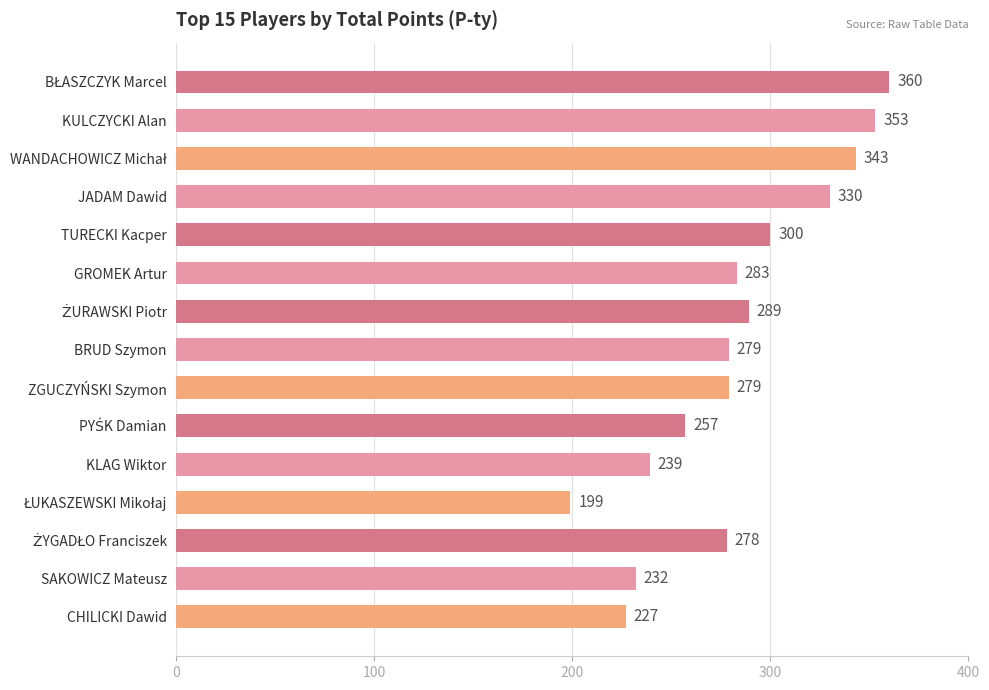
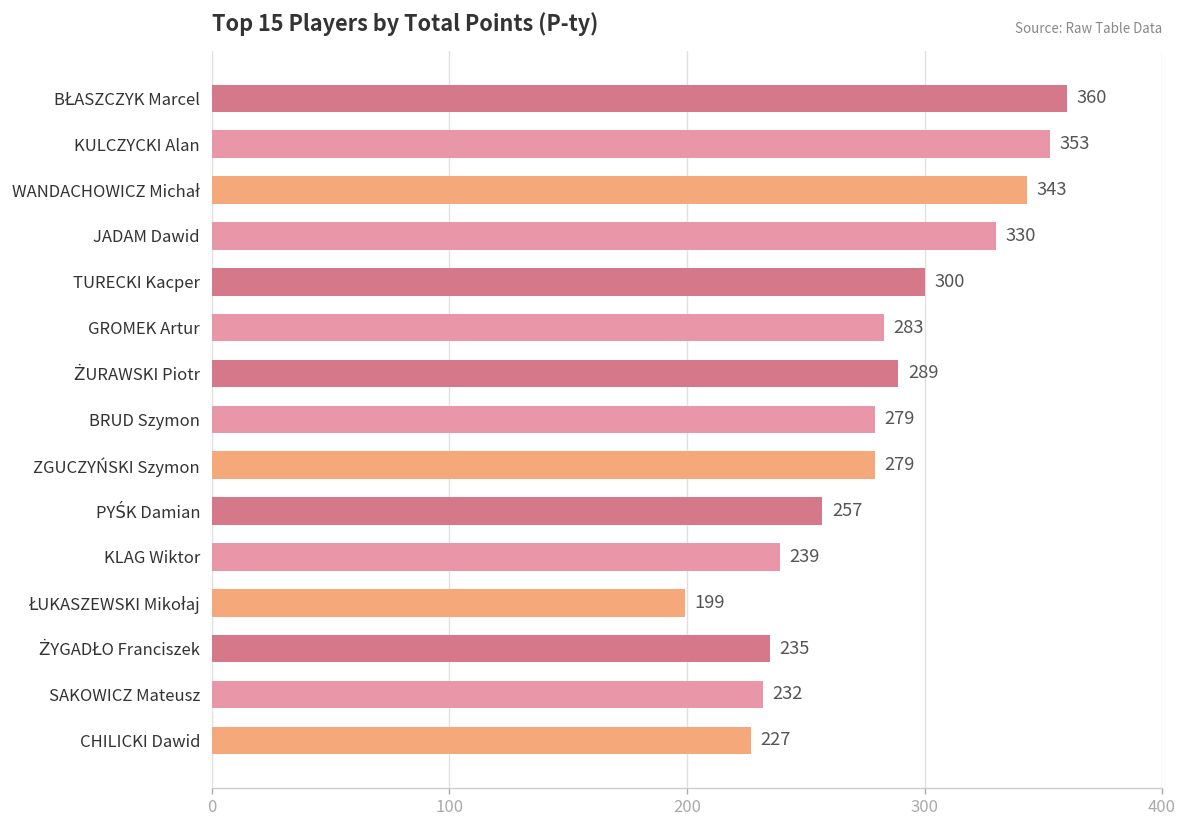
ŻYGADŁO Franciszek: 278 -> 235
